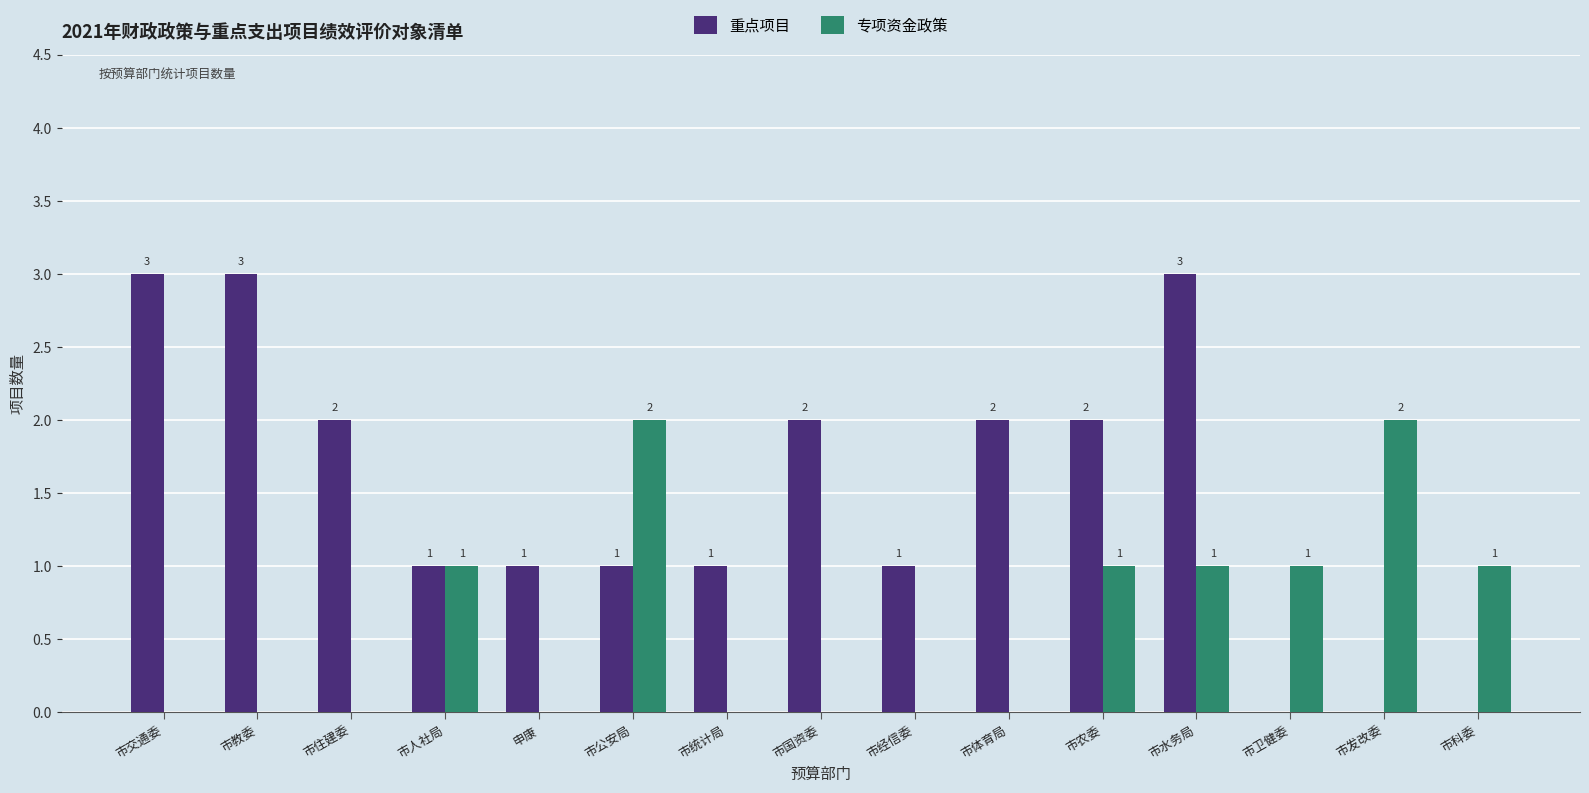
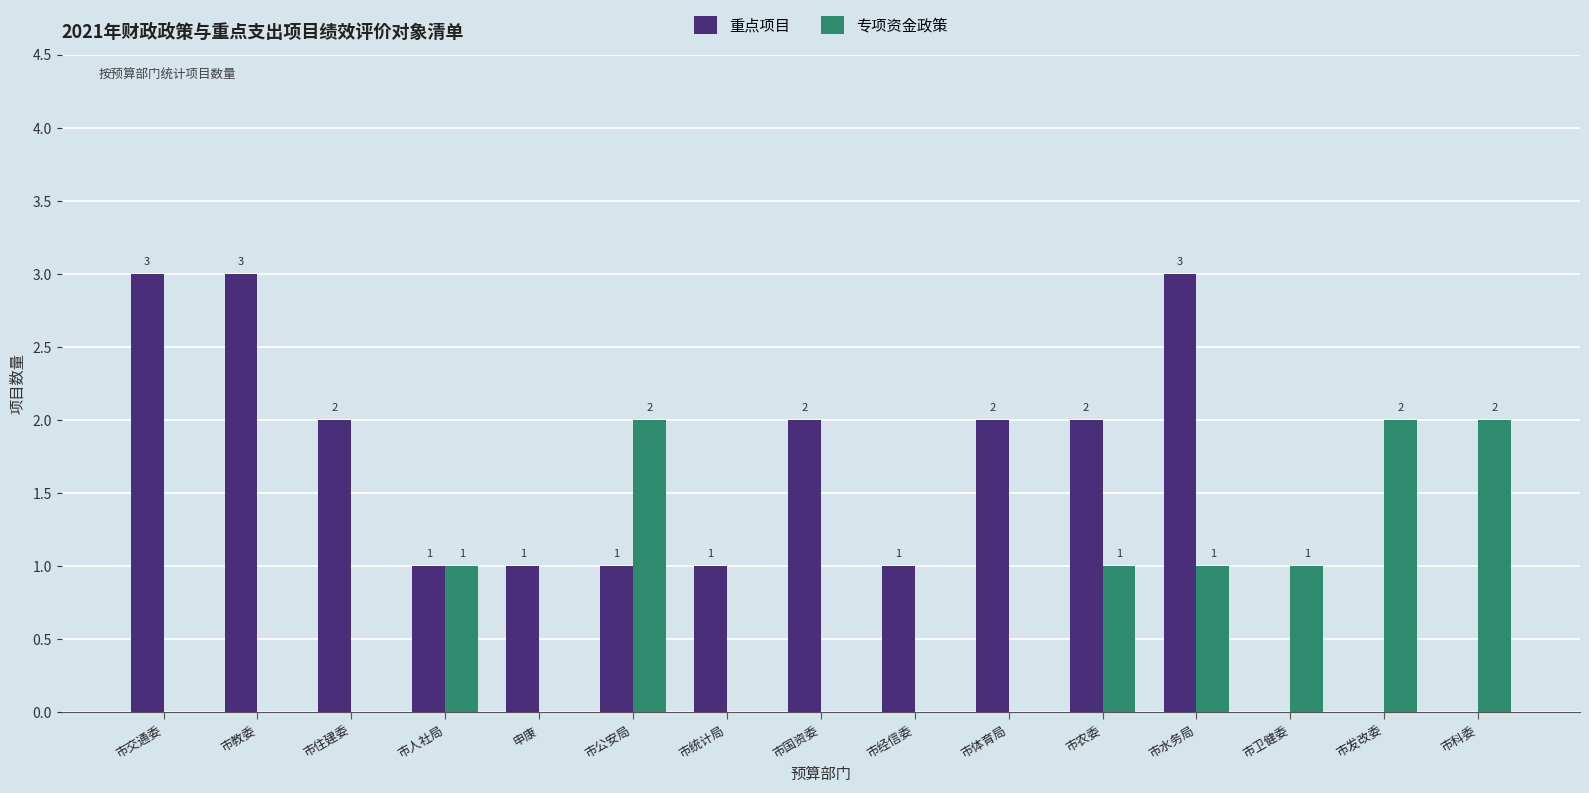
专项资金政策, 市科委: 1 -> 2
